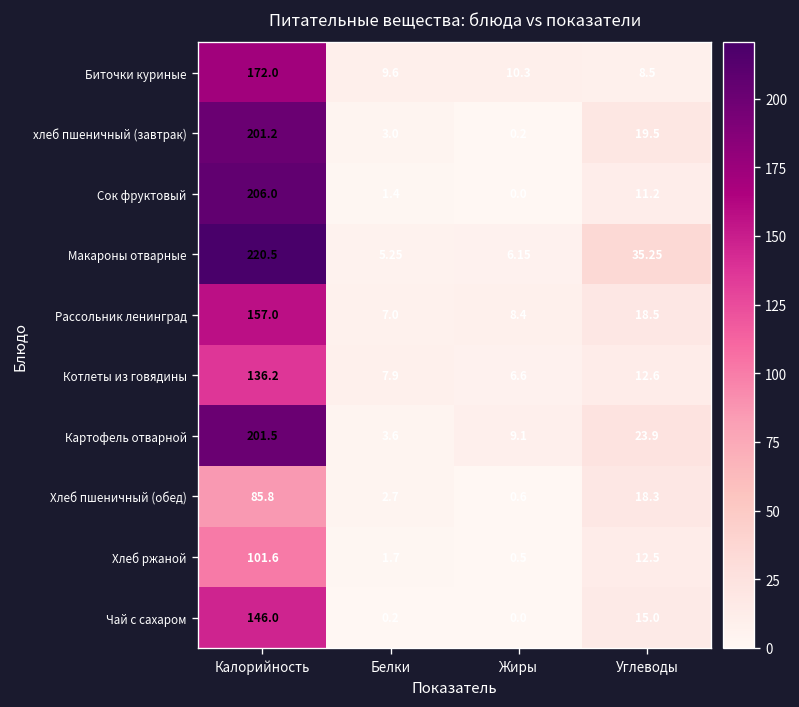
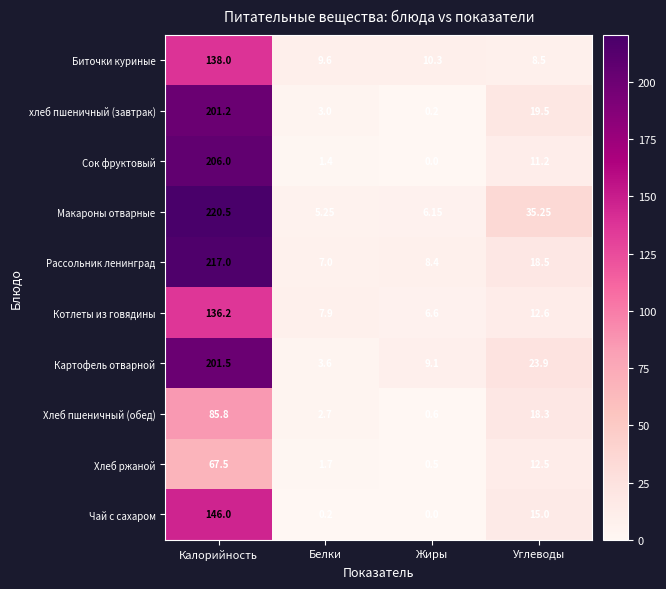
Биточки куриные, Калорийность: 172.0 -> 138.0
Рассольник ленинград, Калорийность: 157.0 -> 217.0
Хлеб ржаной, Калорийность: 101.6 -> 67.5
